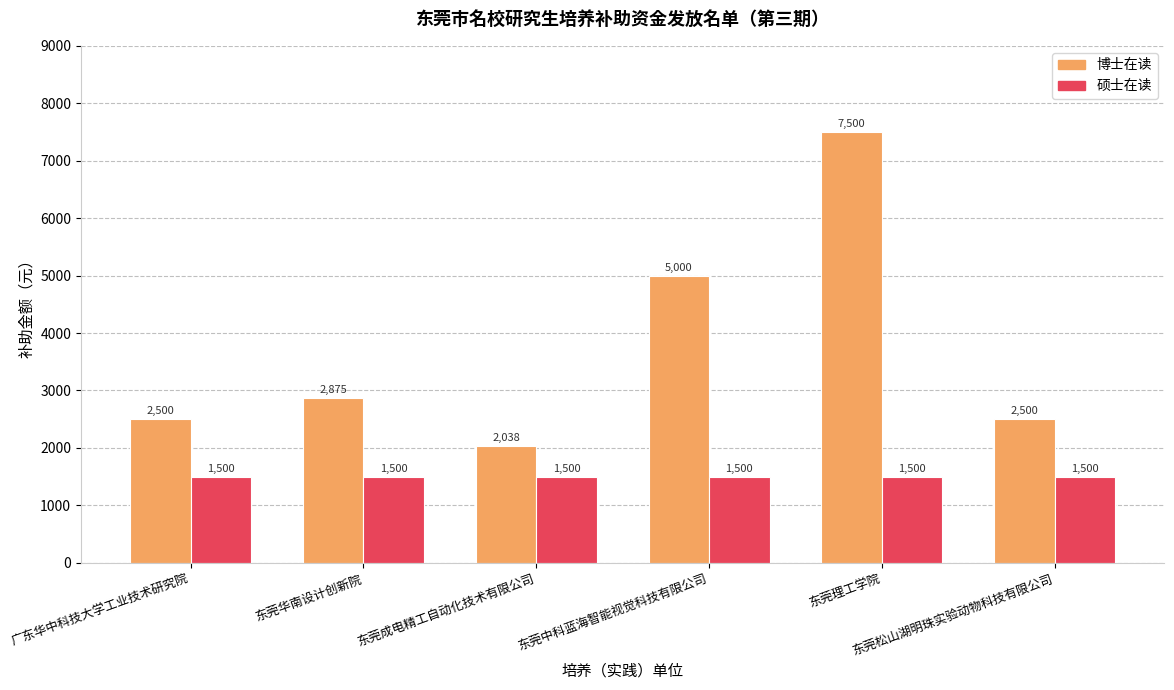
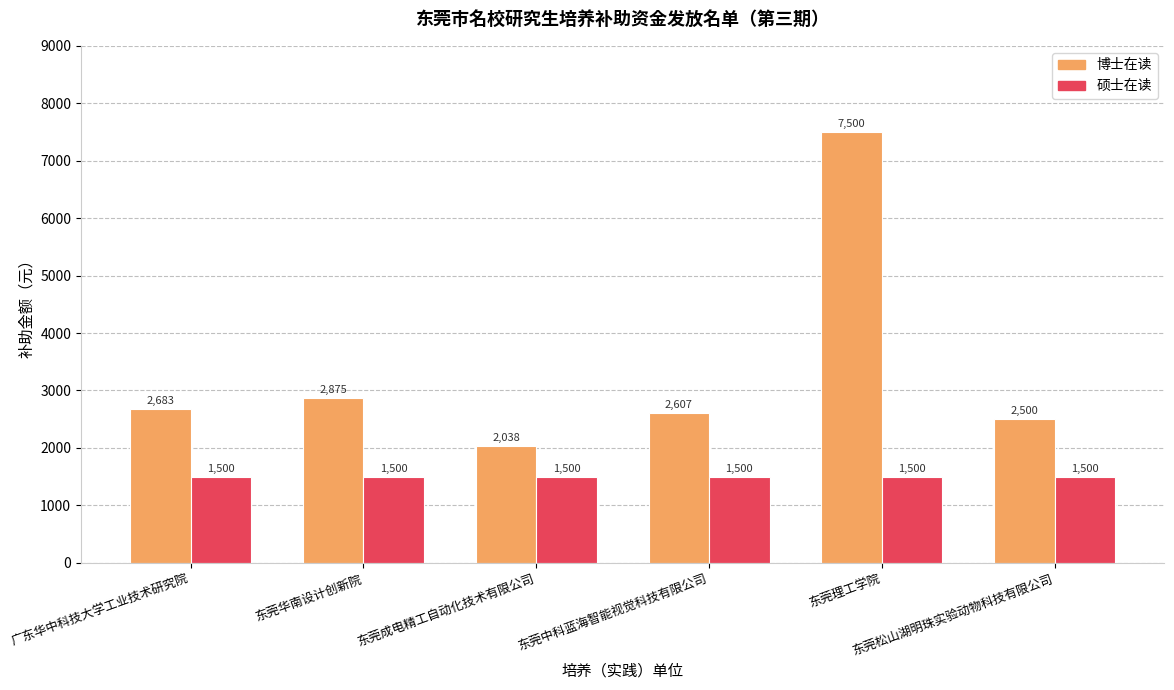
博士在读, 广东华中科技大学工业技术研究院: 2,500 -> 2,683
博士在读, 东莞中科蓝海智能视觉科技有限公司: 5,000 -> 2,607
